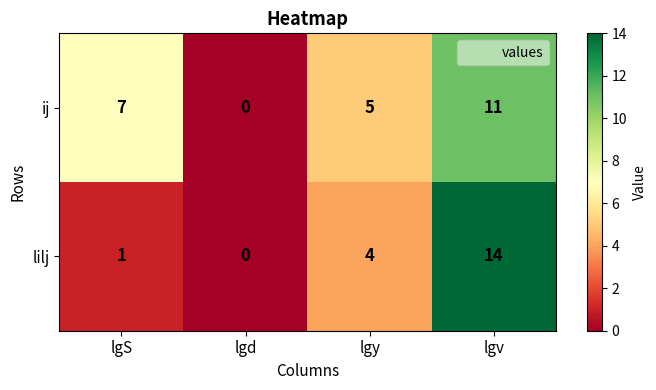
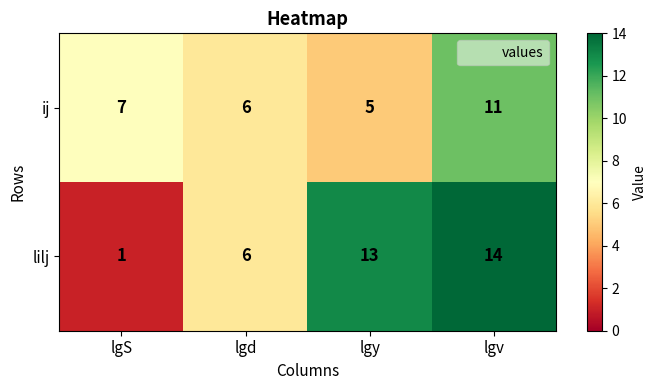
ij, lgd: 0 -> 6
lilj, lgd: 0 -> 6
lilj, lgy: 4 -> 13
